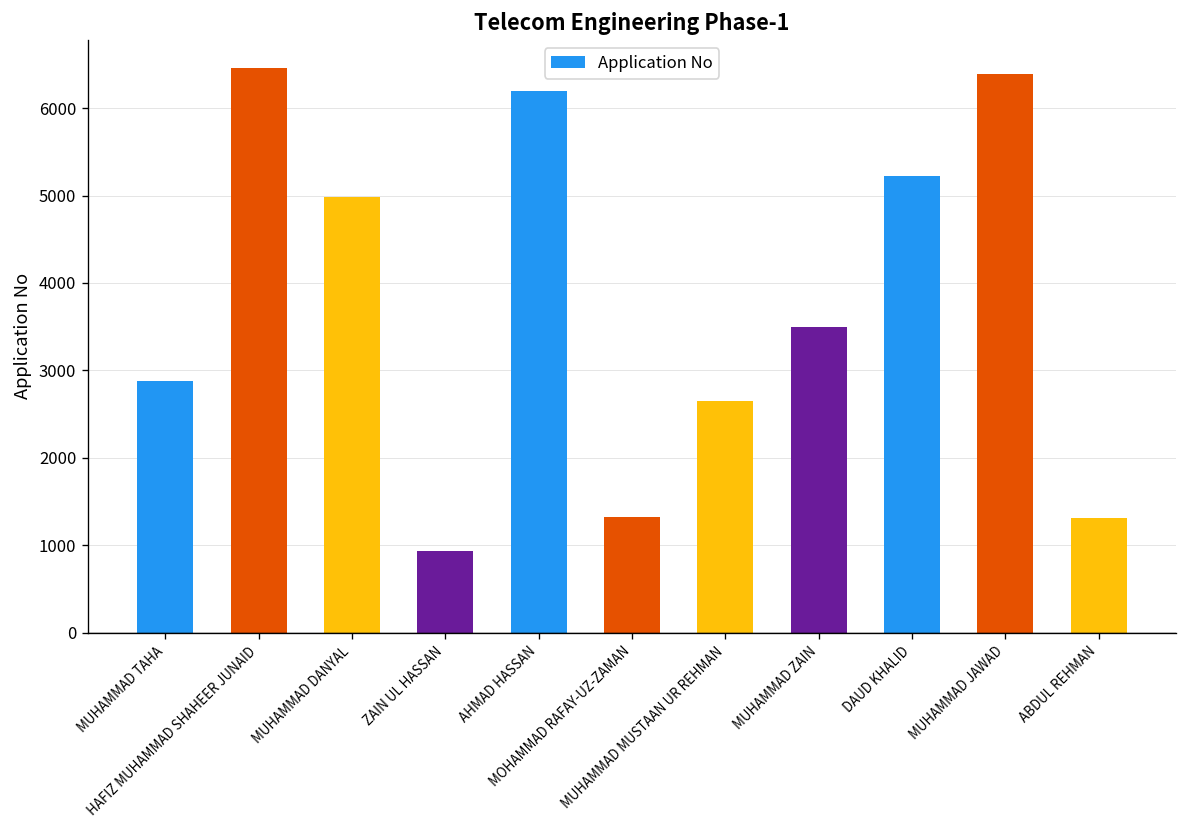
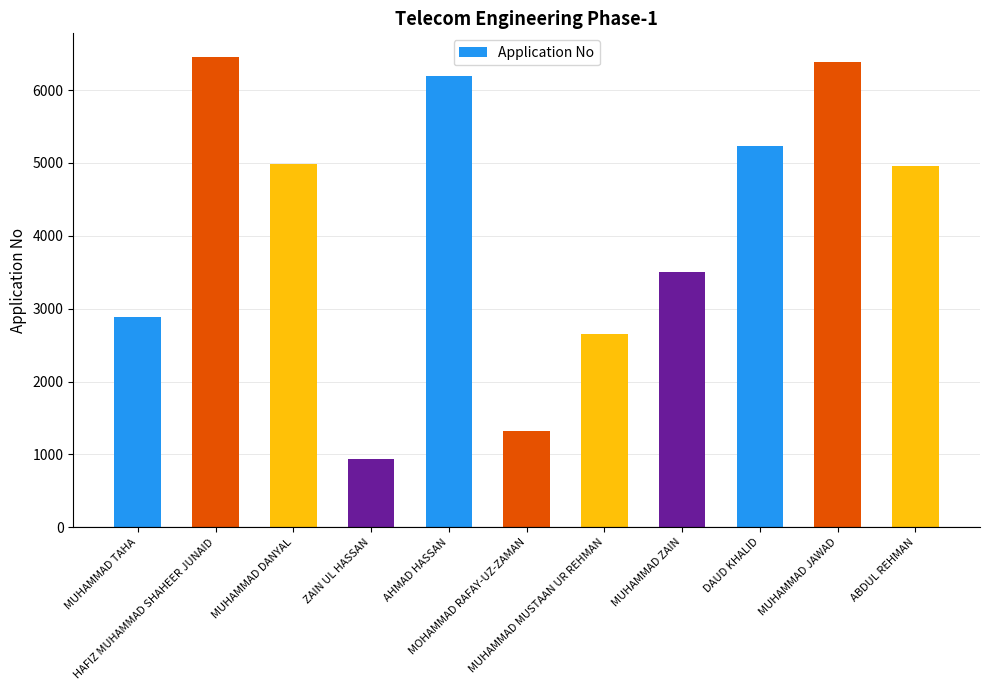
ABDUL REHMAN: 1300 -> 5000
